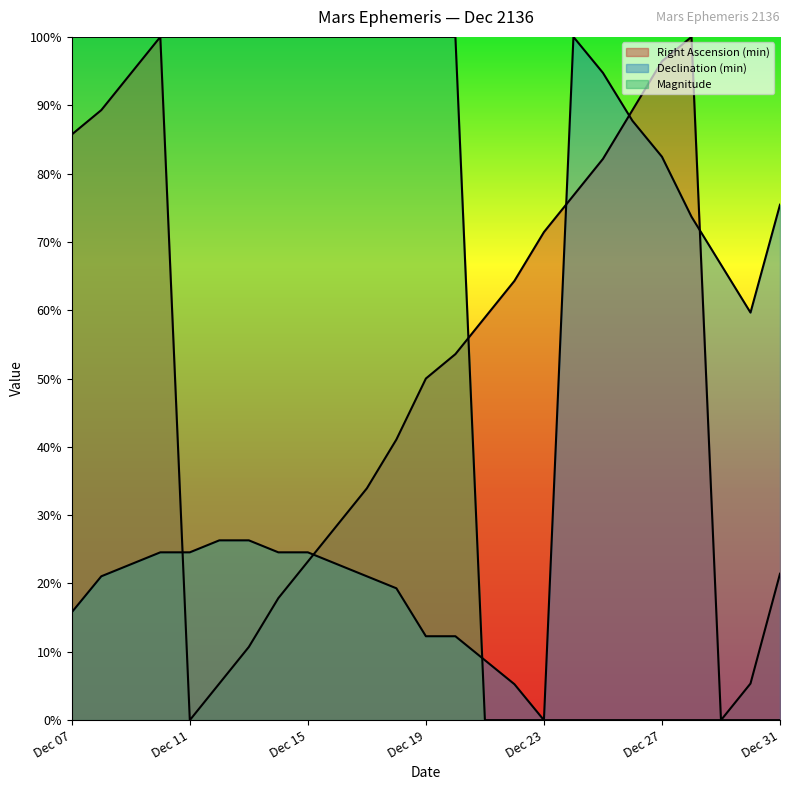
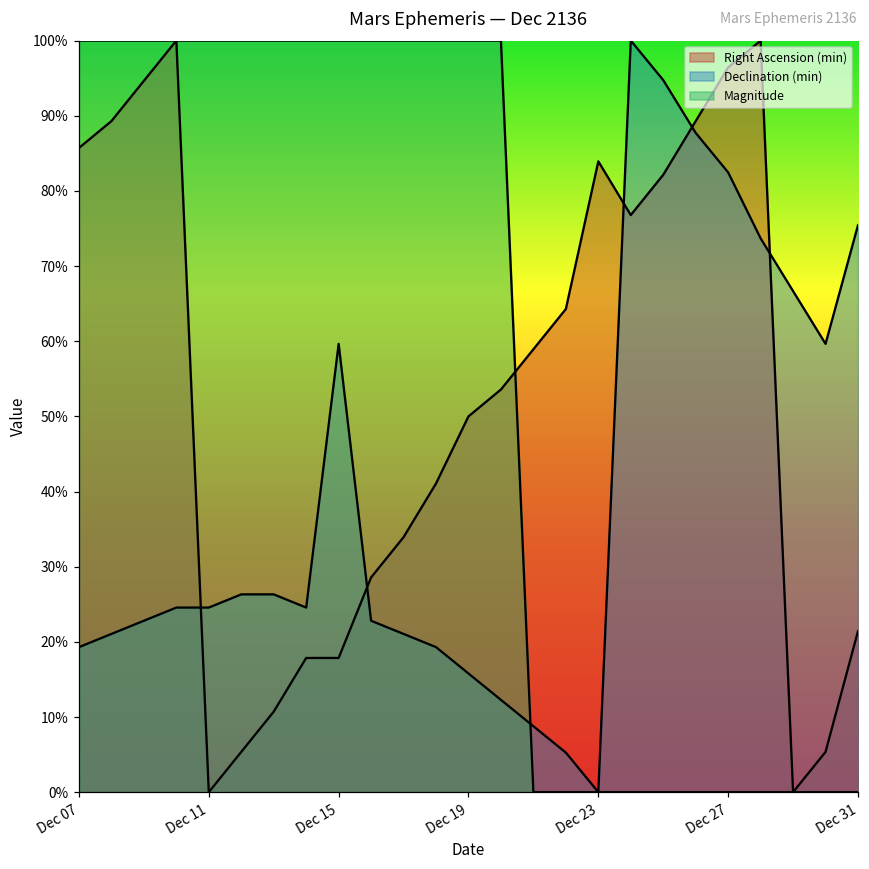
Declination (min), Dec 07: 16% -> 19%
Right Ascension (min), Dec 15: 23% -> 18%
Declination (min), Dec 15: 25% -> 60%
Declination (min), Dec 19: 12% -> 16%
Right Ascension (min), Dec 23: 71% -> 84%
